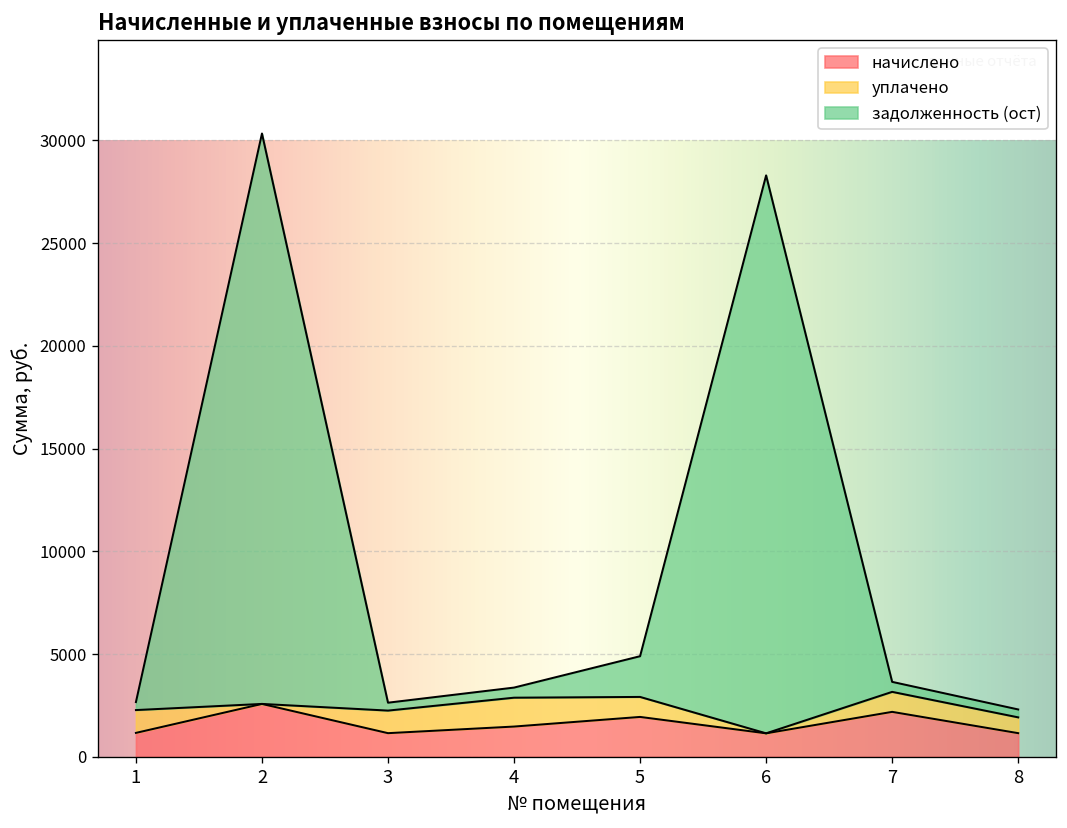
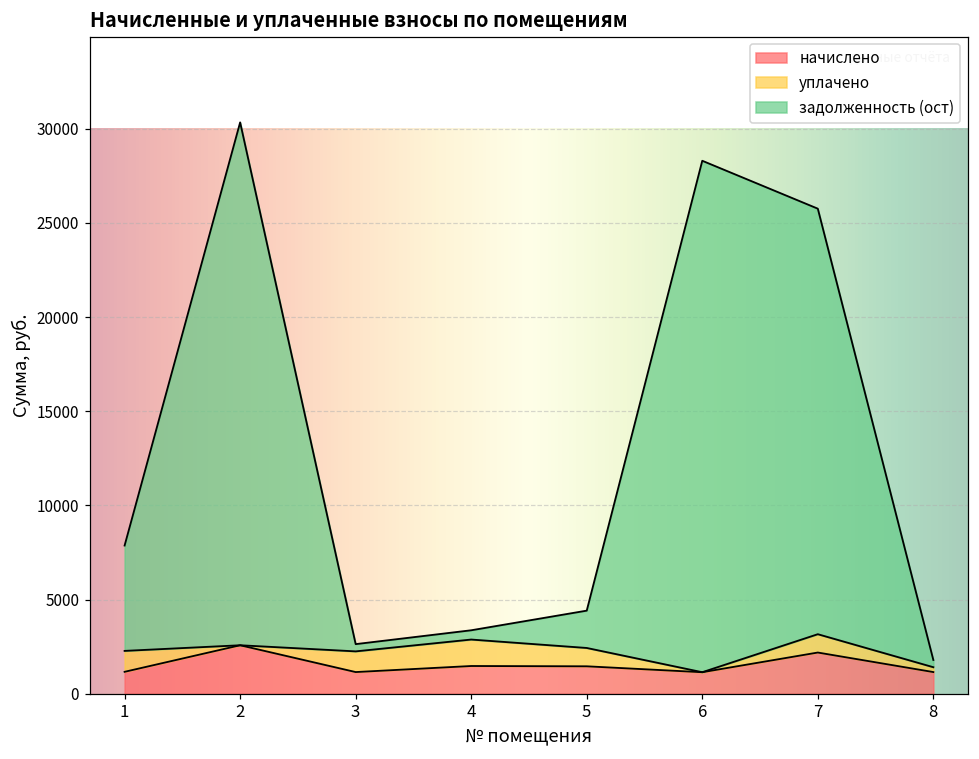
задолженность (ост), 1: 400 -> 5600
начислено, 5: 1900 -> 1500
задолженность (ост), 7: 500 -> 22600
уплачено, 8: 800 -> 300
